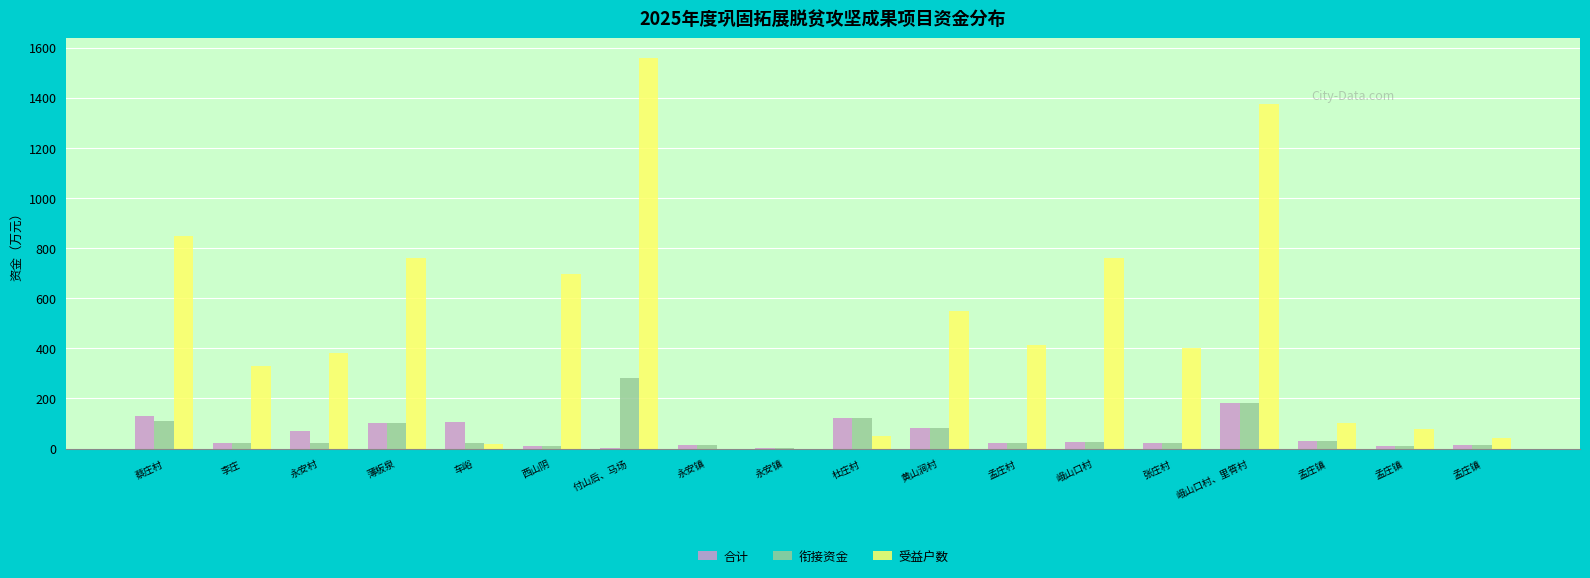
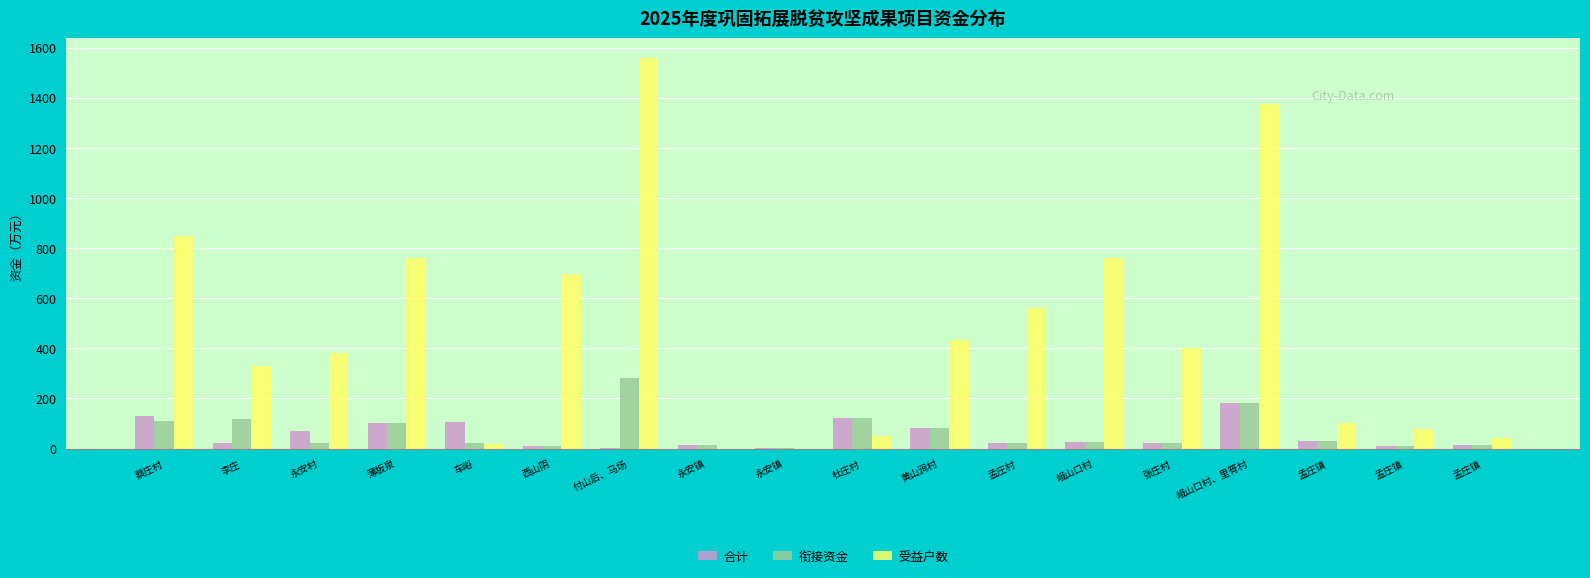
衔接资金, 李庄: 20 -> 120
受益户数, 黄山涧村: 550 -> 430
受益户数, 孟庄村: 410 -> 560
